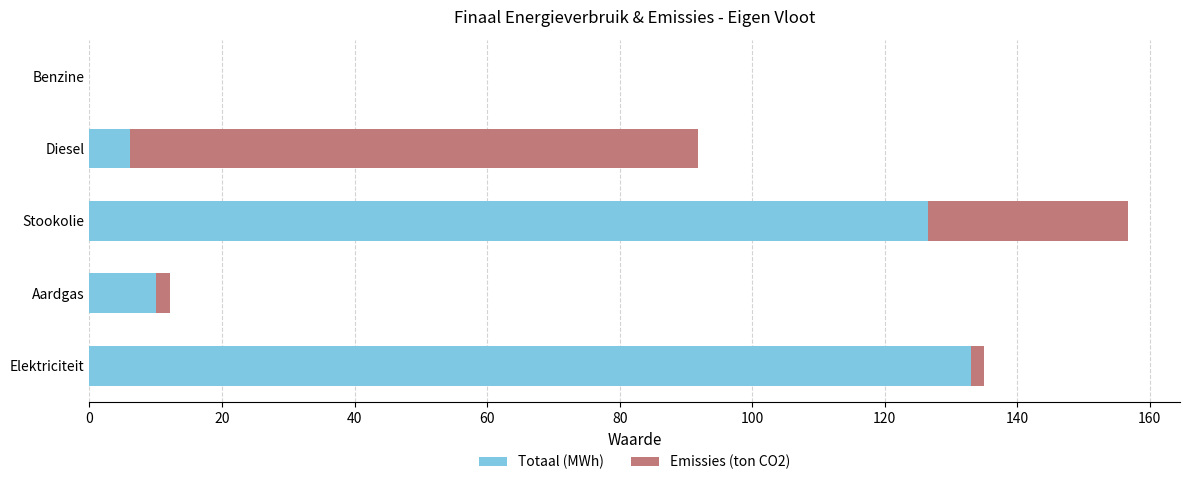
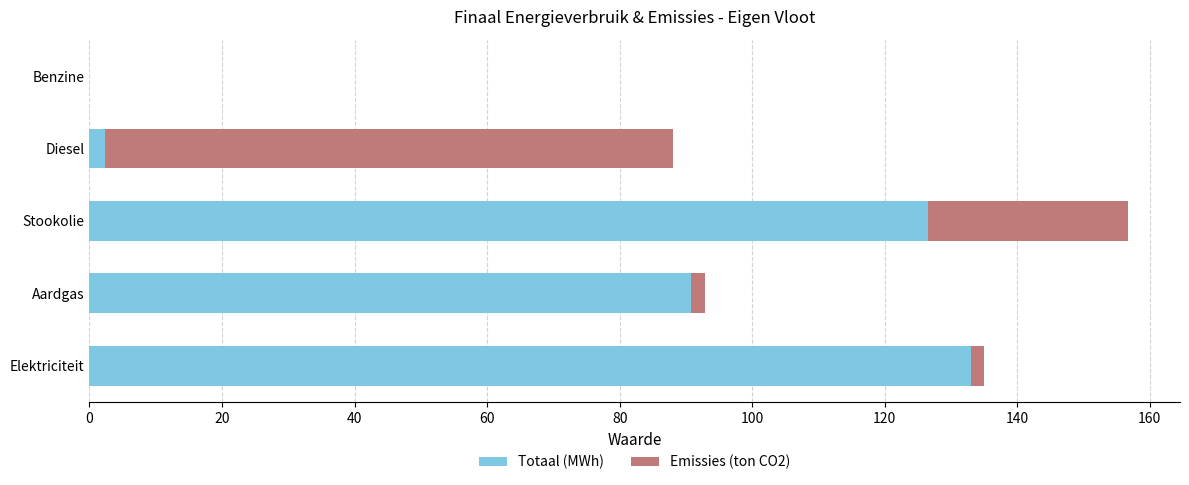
Totaal (MWh), Diesel: 6 -> 2
Totaal (MWh), Aardgas: 10 -> 91
